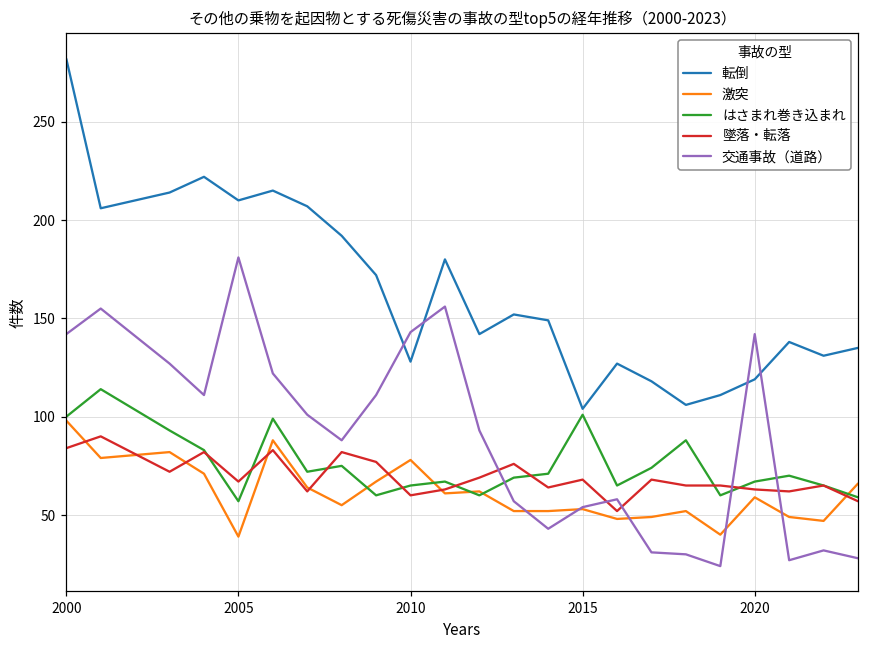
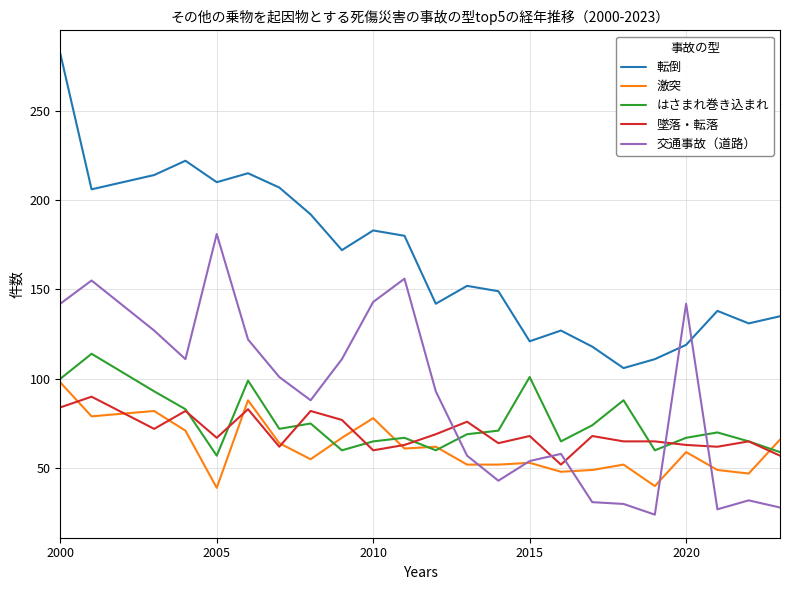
転倒, 2010: 128 -> 183
転倒, 2015: 104 -> 121
